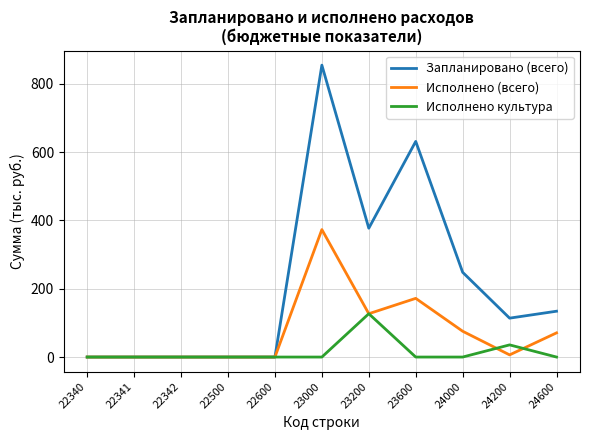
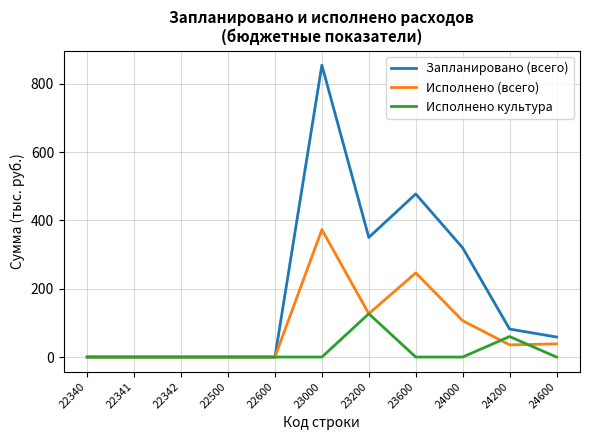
Запланировано (всего), 23200: 380 -> 350
Запланировано (всего), 23600: 630 -> 480
Исполнено (всего), 23600: 170 -> 250
Запланировано (всего), 24000: 250 -> 320
Исполнено (всего), 24000: 80 -> 110
Запланировано (всего), 24200: 110 -> 80
Исполнено (всего), 24200: 10 -> 40
Исполнено культура, 24200: 40 -> 60
Запланировано (всего), 24600: 130 -> 60
Исполнено (всего), 24600: 70 -> 40
